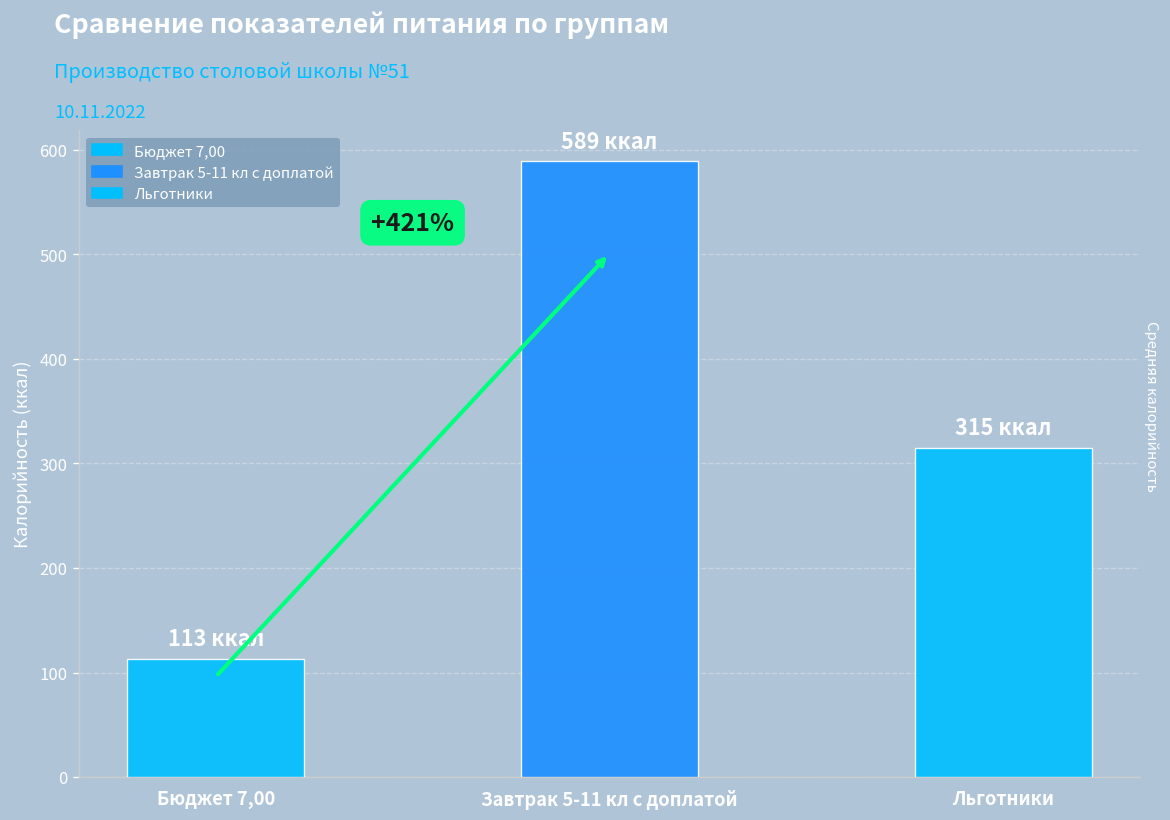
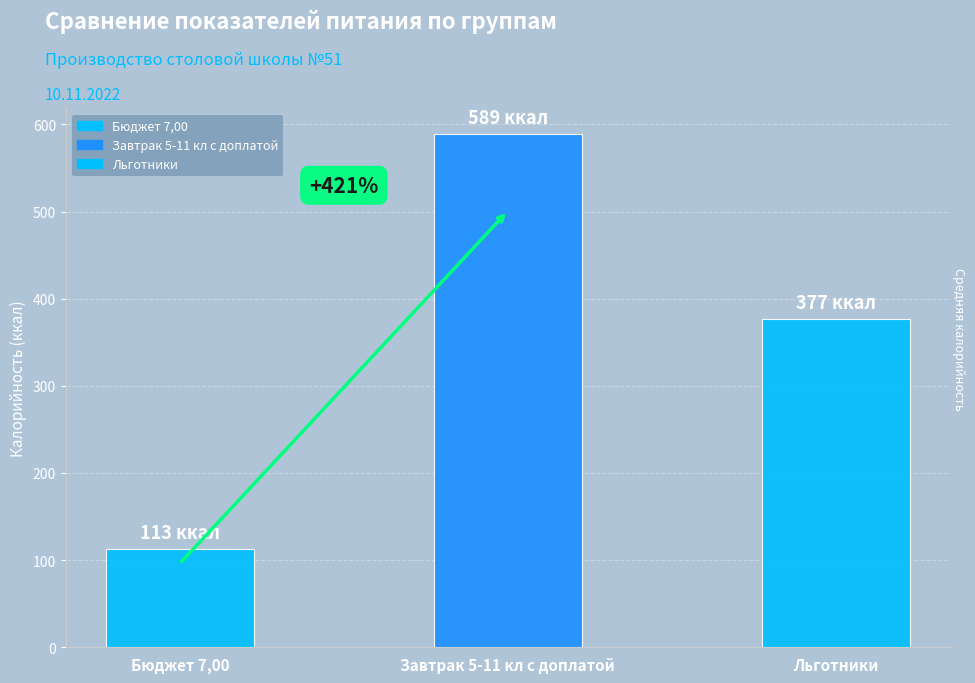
Льготники: 315 -> 377
